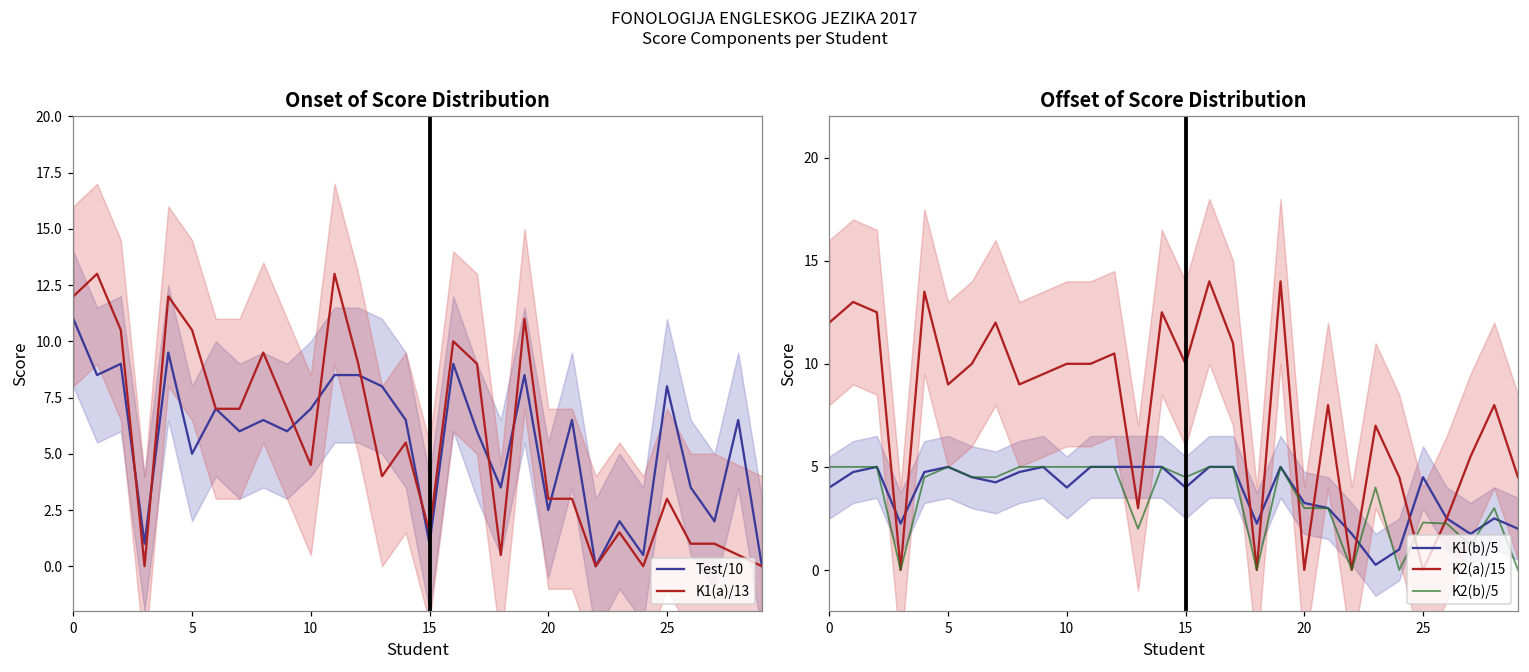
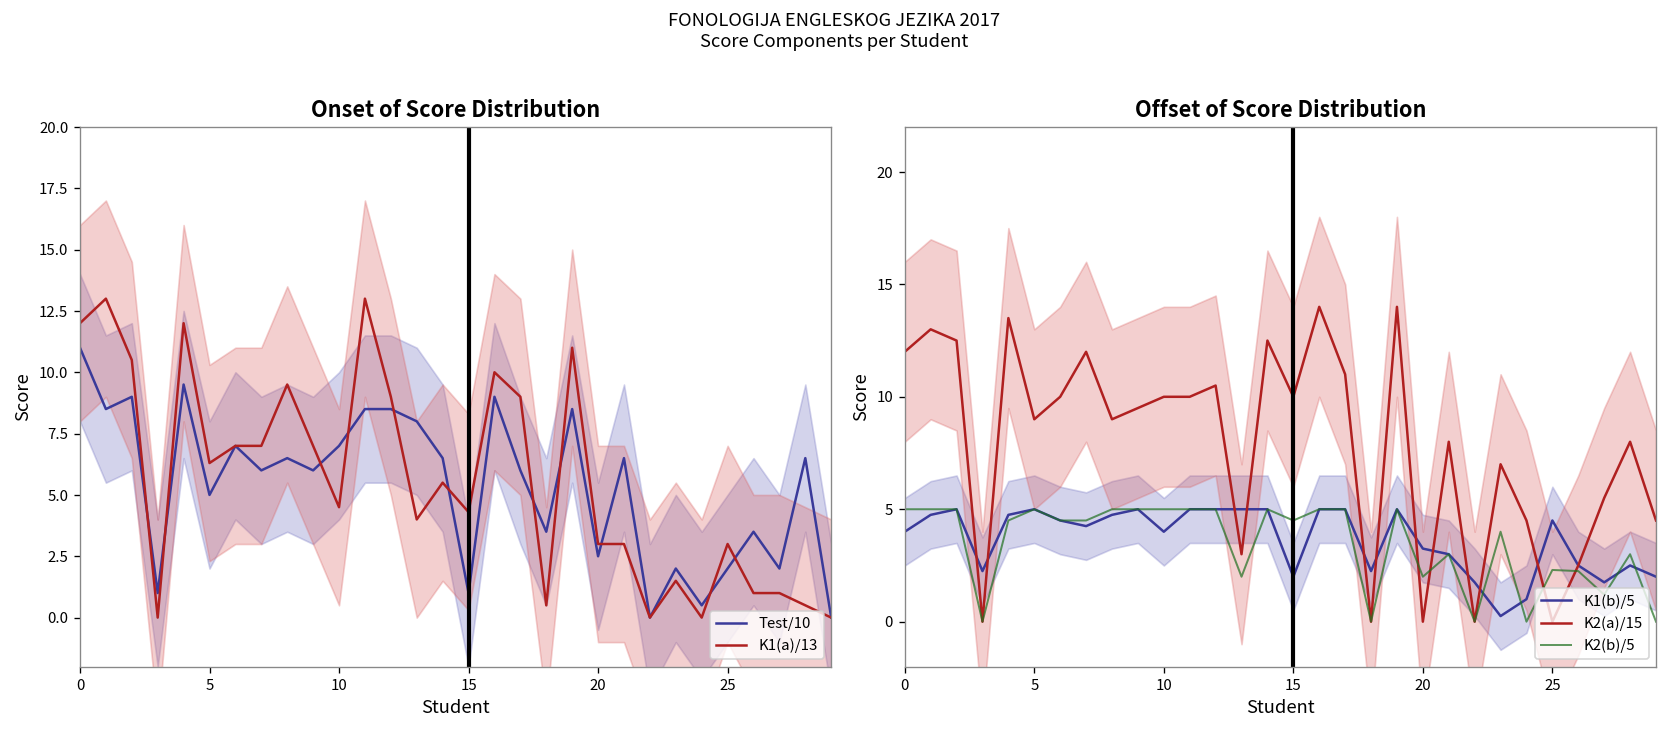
Onset of Score Distribution, K1(a)/13, 5: 10.5 -> 6.3
Onset of Score Distribution, K1(a)/13, 15: 1.5 -> 4.3
Onset of Score Distribution, Test/10, 25: 8 -> 2
Offset of Score Distribution, K1(b)/5, 15: 4 -> 2
Offset of Score Distribution, K2(b)/5, 20: 3 -> 2
